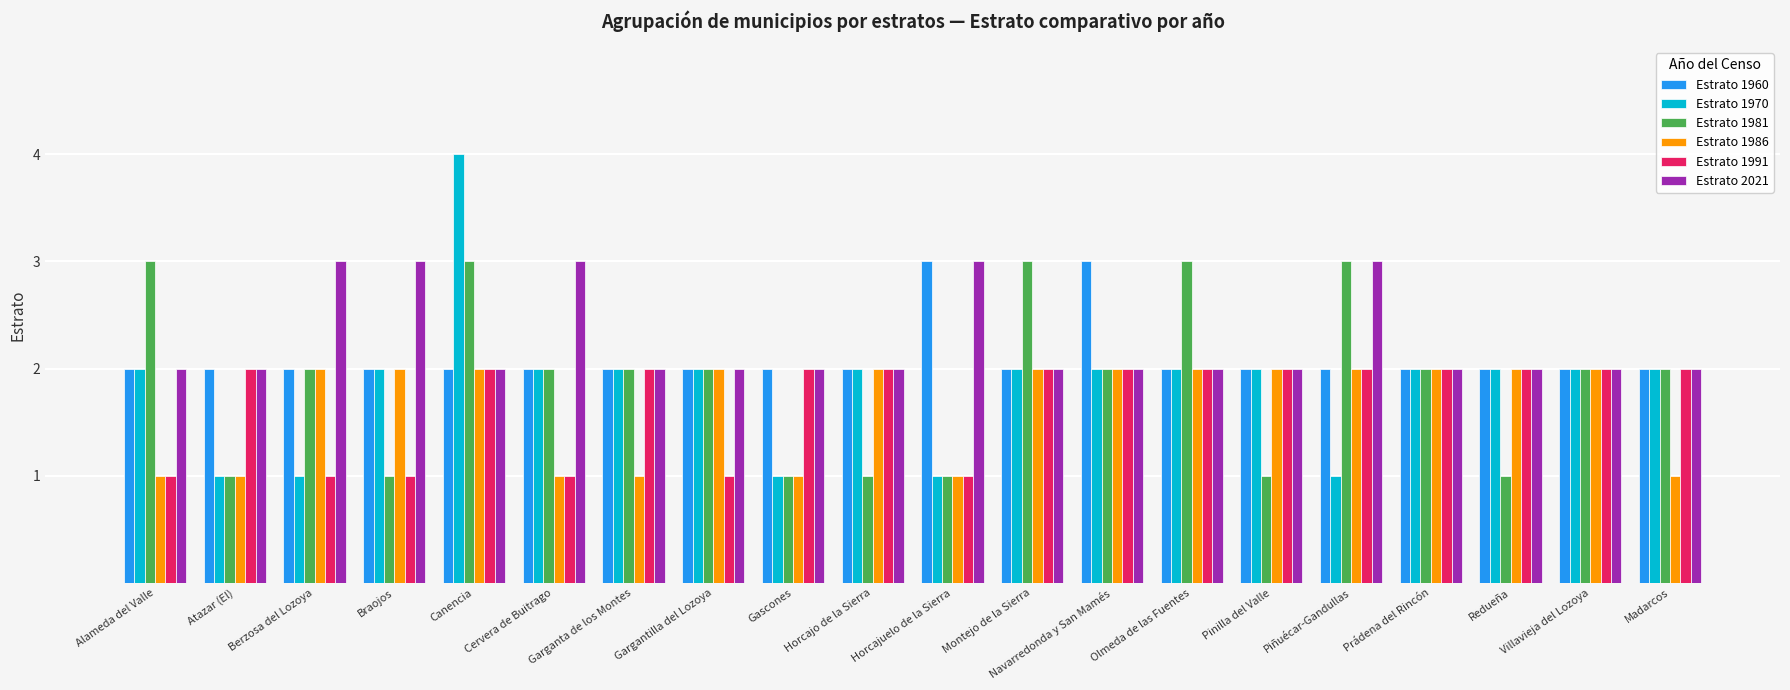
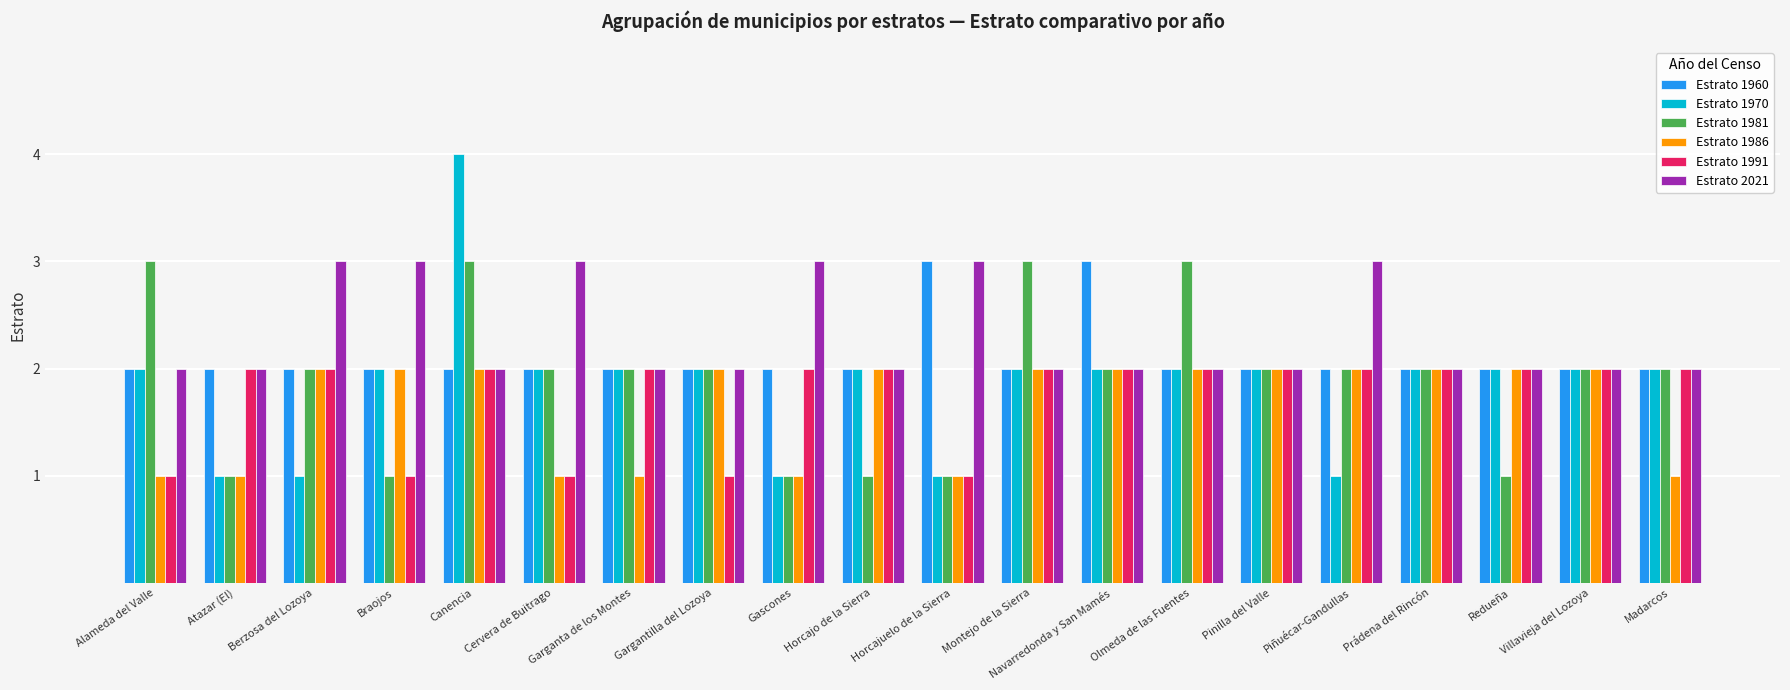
Estrato 1991, Berzosa del Lozoya: 1 -> 2
Estrato 2021, Gascones: 2 -> 3
Estrato 1981, Pinilla del Valle: 1 -> 2
Estrato 1981, Piñuécar-Gandullas: 3 -> 2
